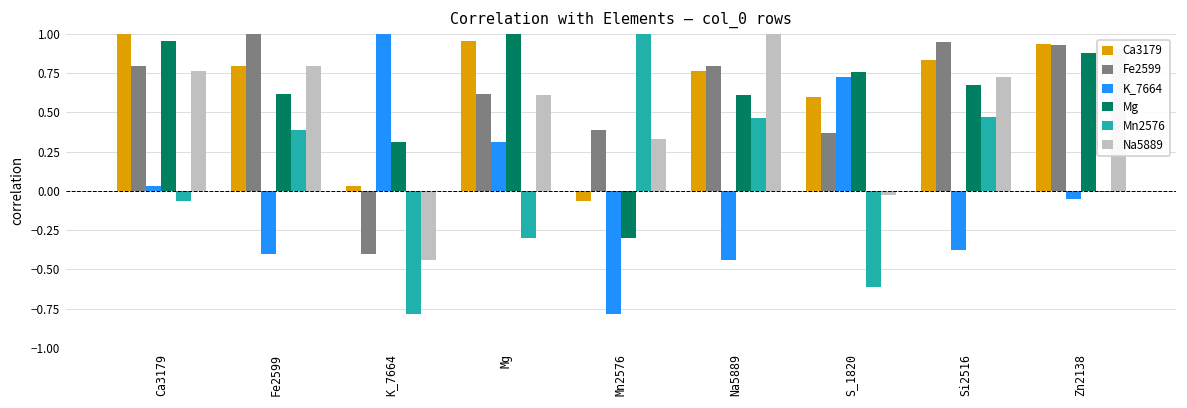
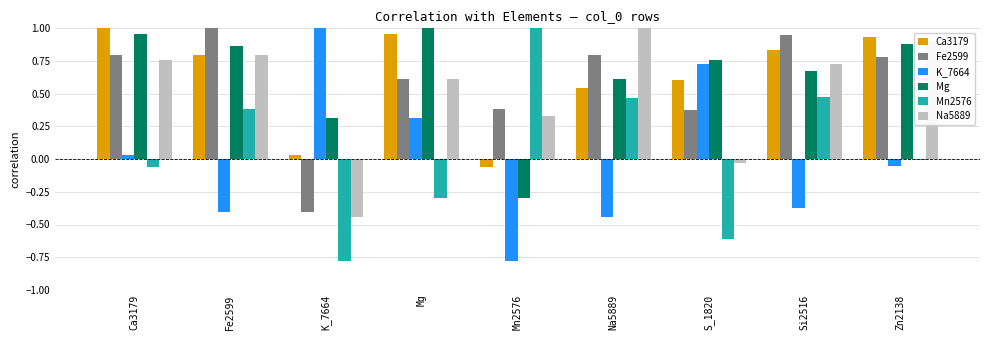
Mg, Fe2599: 0.61 -> 0.86
Ca3179, Na5889: 0.76 -> 0.55
Fe2599, Zn2138: 0.93 -> 0.78
